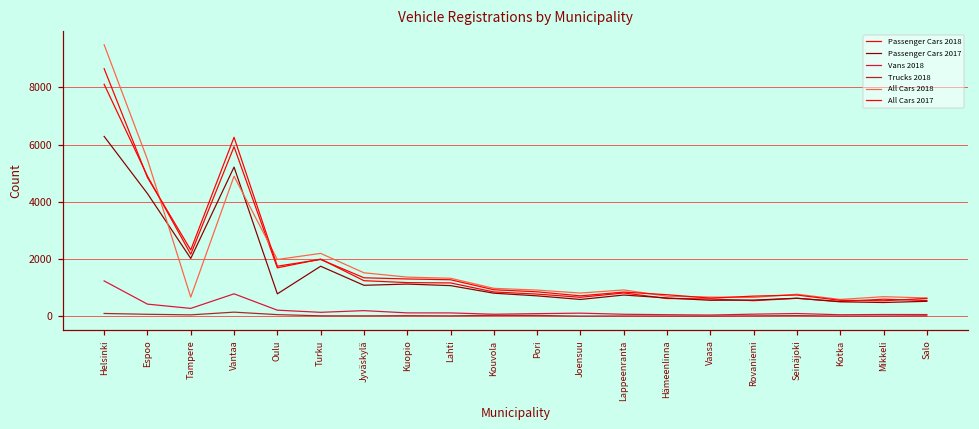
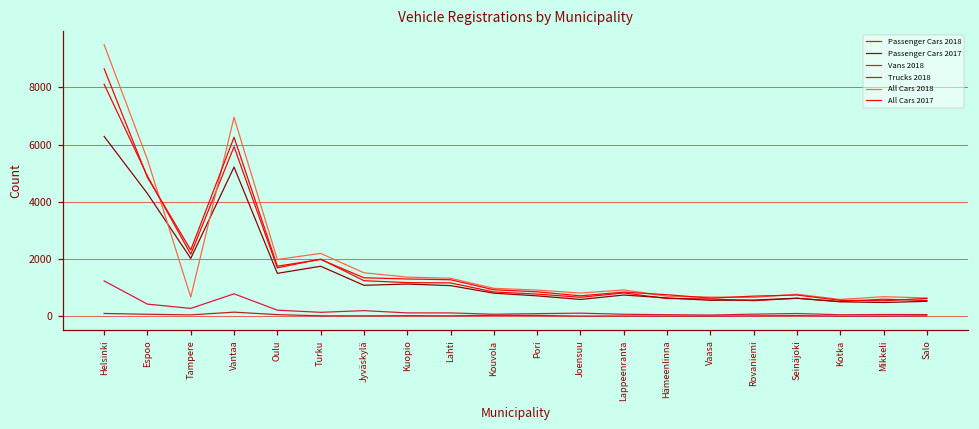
All Cars 2018, Vantaa: 4900 -> 7000
Passenger Cars 2017, Oulu: 800 -> 1500
